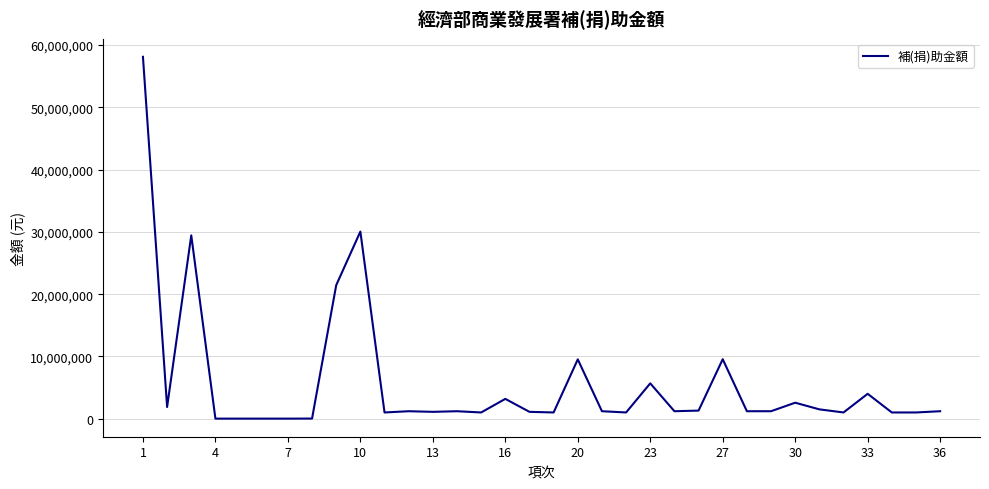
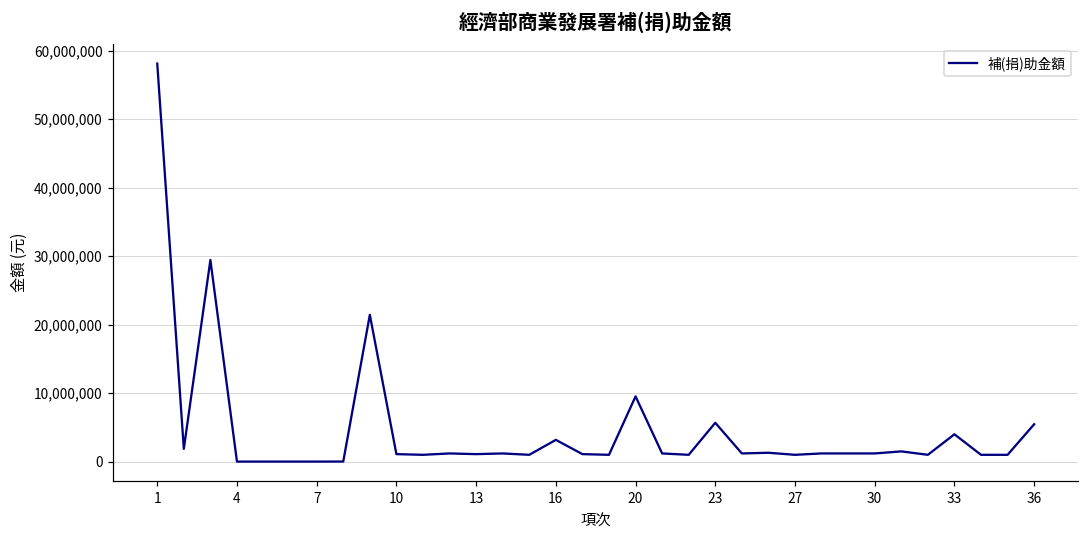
10: 30,000,000 -> 1,000,000
27: 10,000,000 -> 1,000,000
30: 3,000,000 -> 1,000,000
36: 1,000,000 -> 5,000,000
